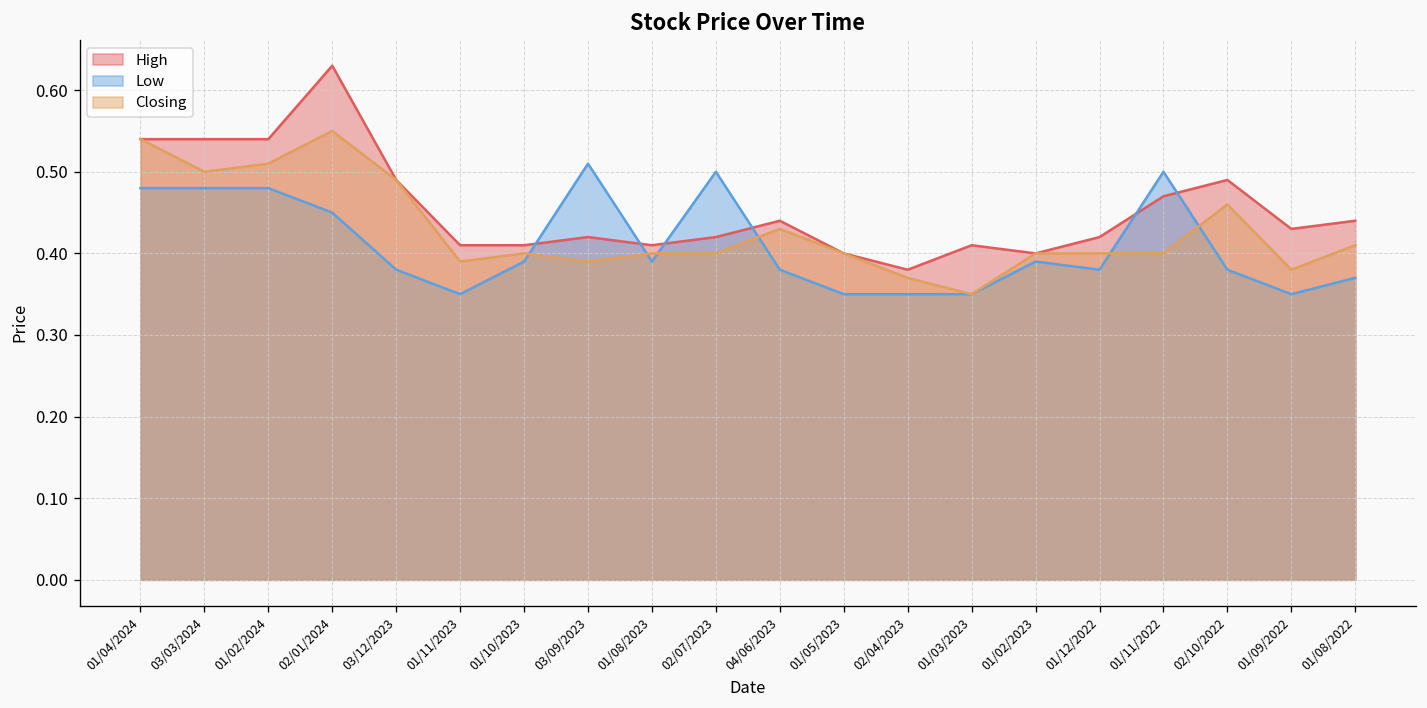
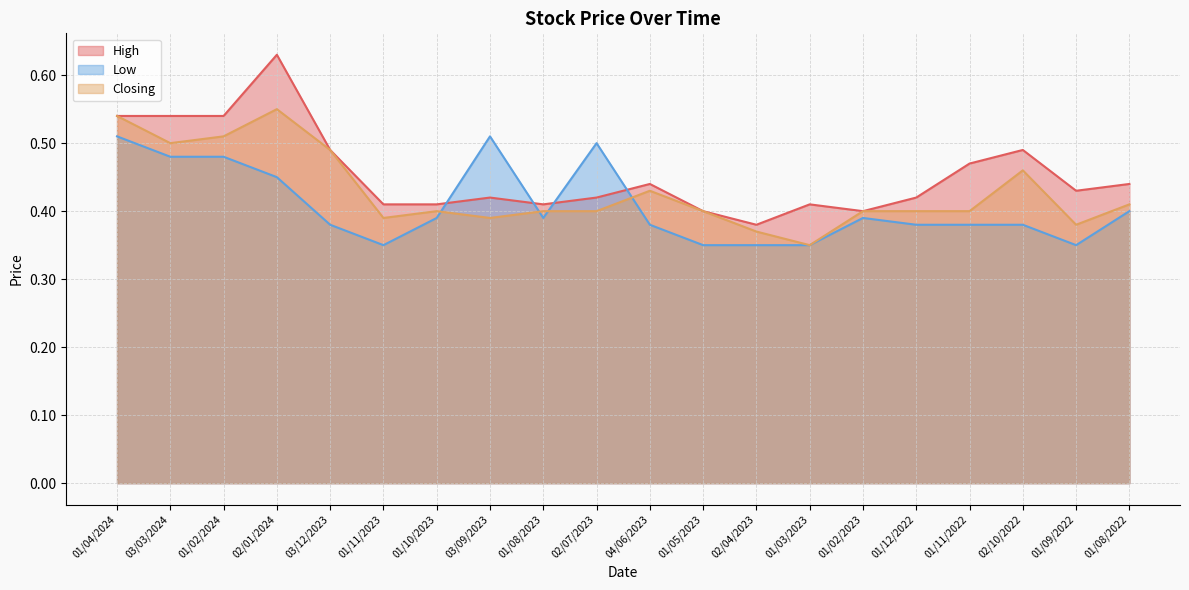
Low, 01/04/2024: 0.48 -> 0.51
Low, 01/11/2022: 0.50 -> 0.38
Low, 01/08/2022: 0.37 -> 0.40
